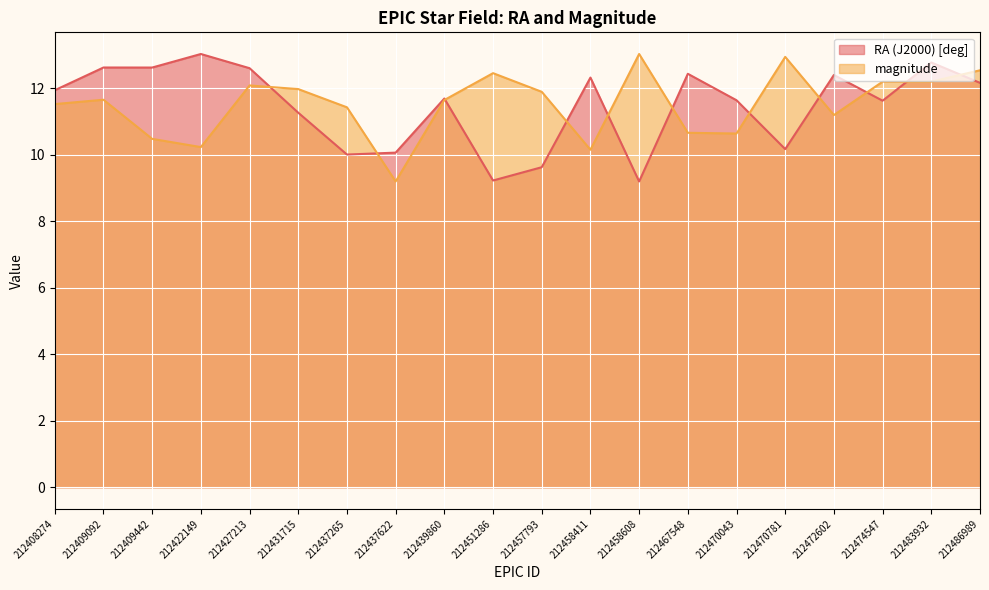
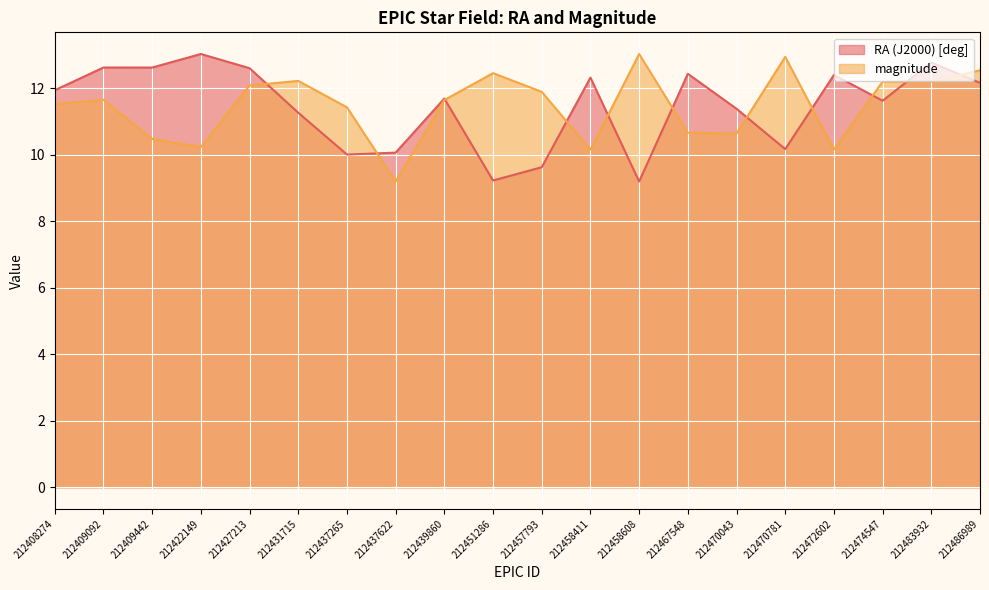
magnitude, 212431715: 12.0 -> 12.2
RA (J2000) [deg], 212470043: 11.6 -> 11.4
magnitude, 212472602: 11.2 -> 10.2
